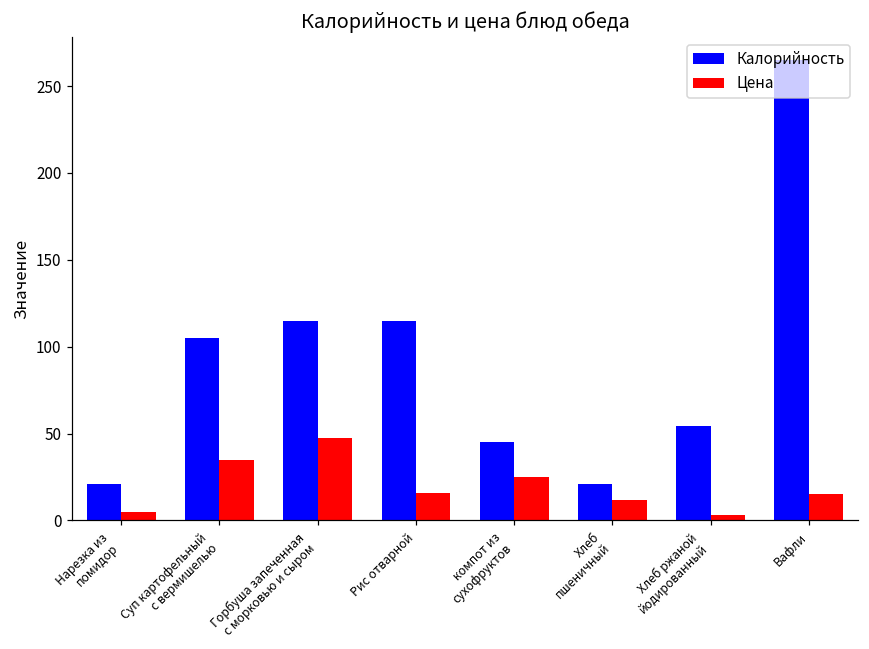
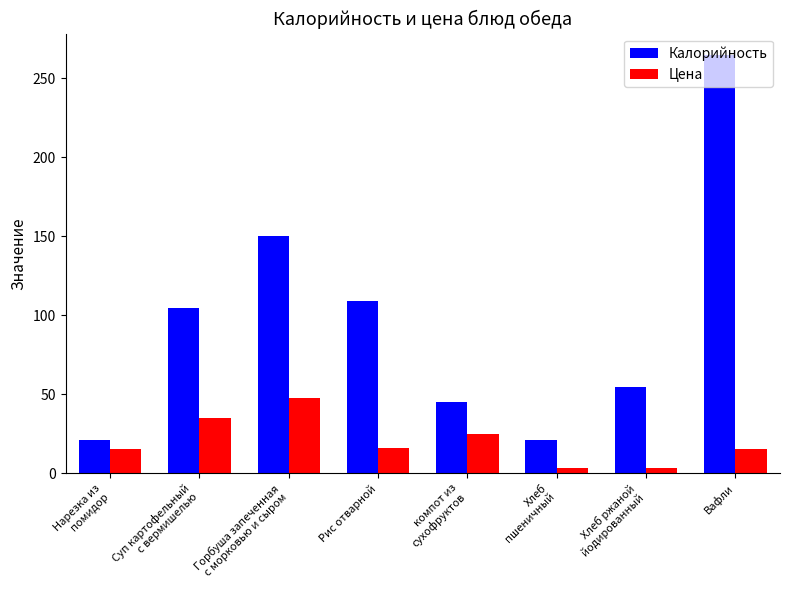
Цена, Нарезка из помидор: 5 -> 15
Калорийность, Горбуша запеченная с морковью и сыром: 115 -> 150
Калорийность, Рис отварной: 115 -> 109
Цена, Хлеб пшеничный: 12 -> 3
